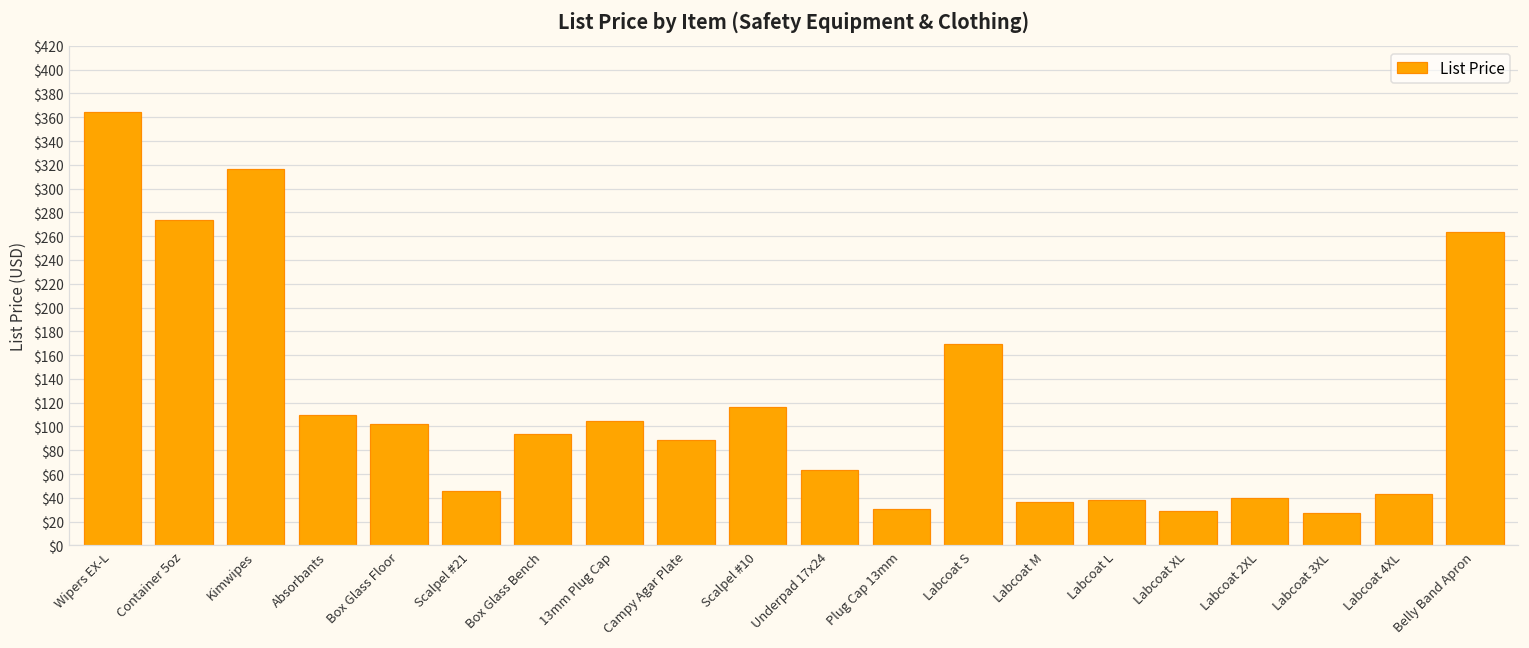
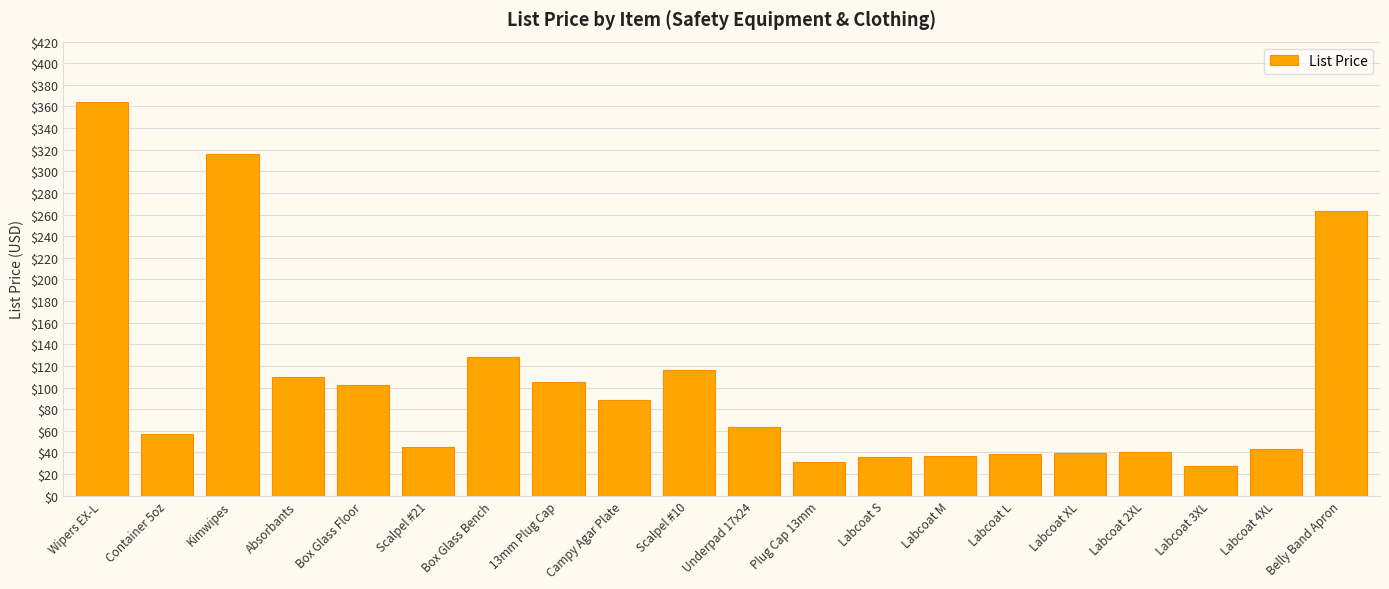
Container 5oz: $274 -> $58
Box Glass Bench: $94 -> $129
Labcoat S: $169 -> $35
Labcoat XL: $29 -> $39
